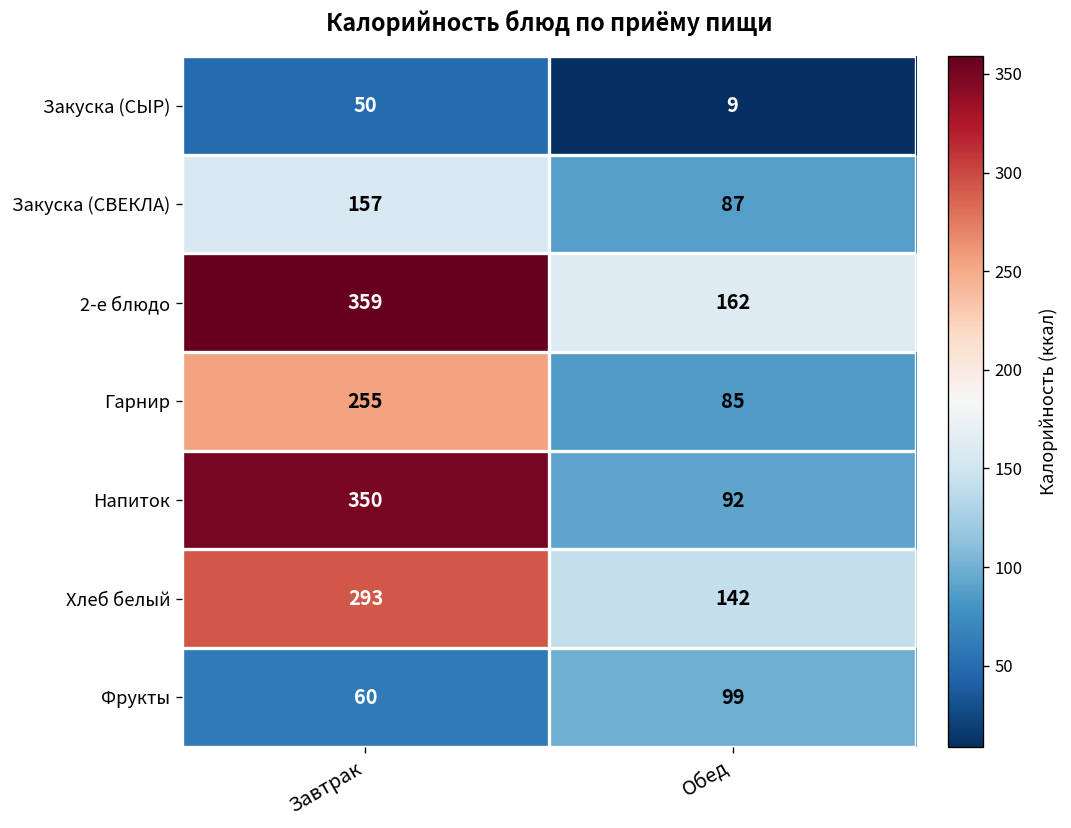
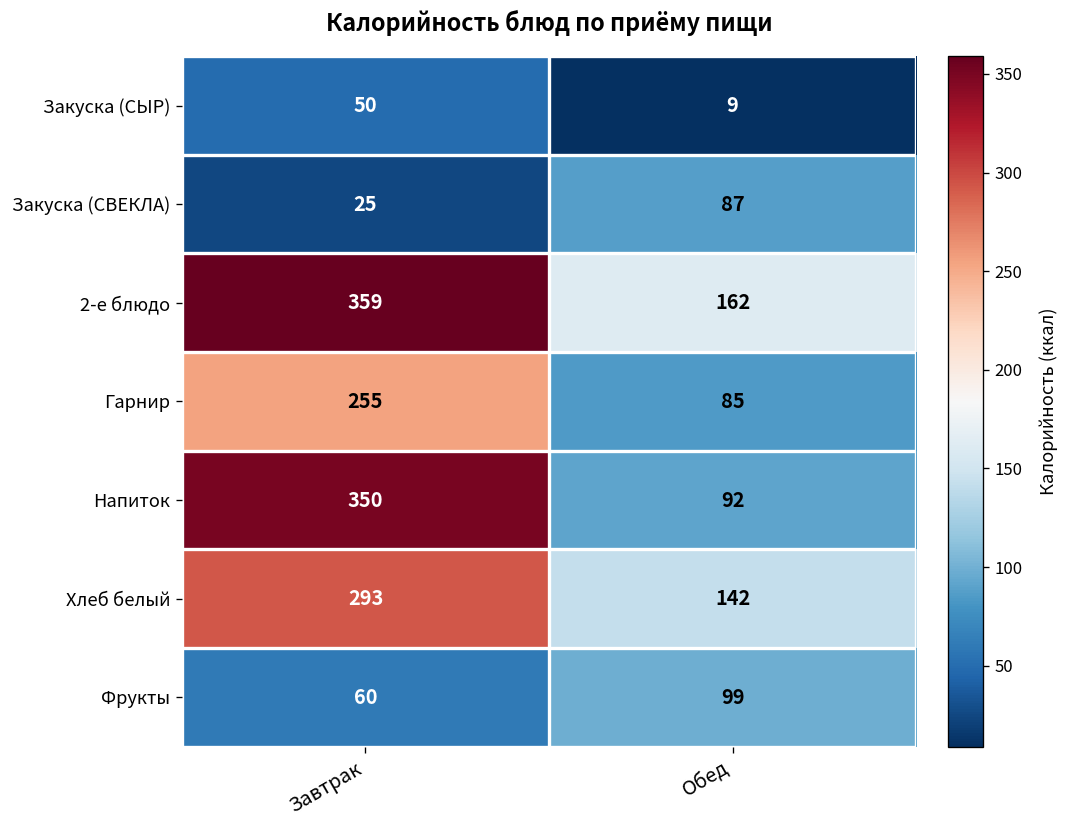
Закуска (СВЕКЛА), Завтрак: 157 -> 25
